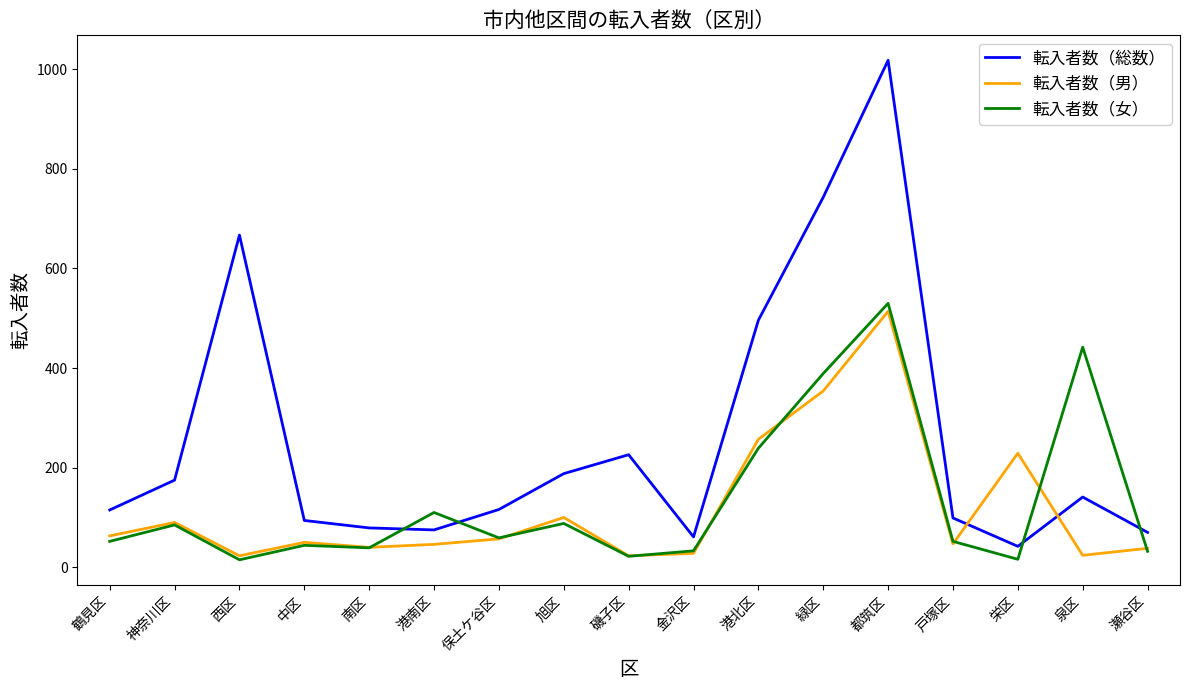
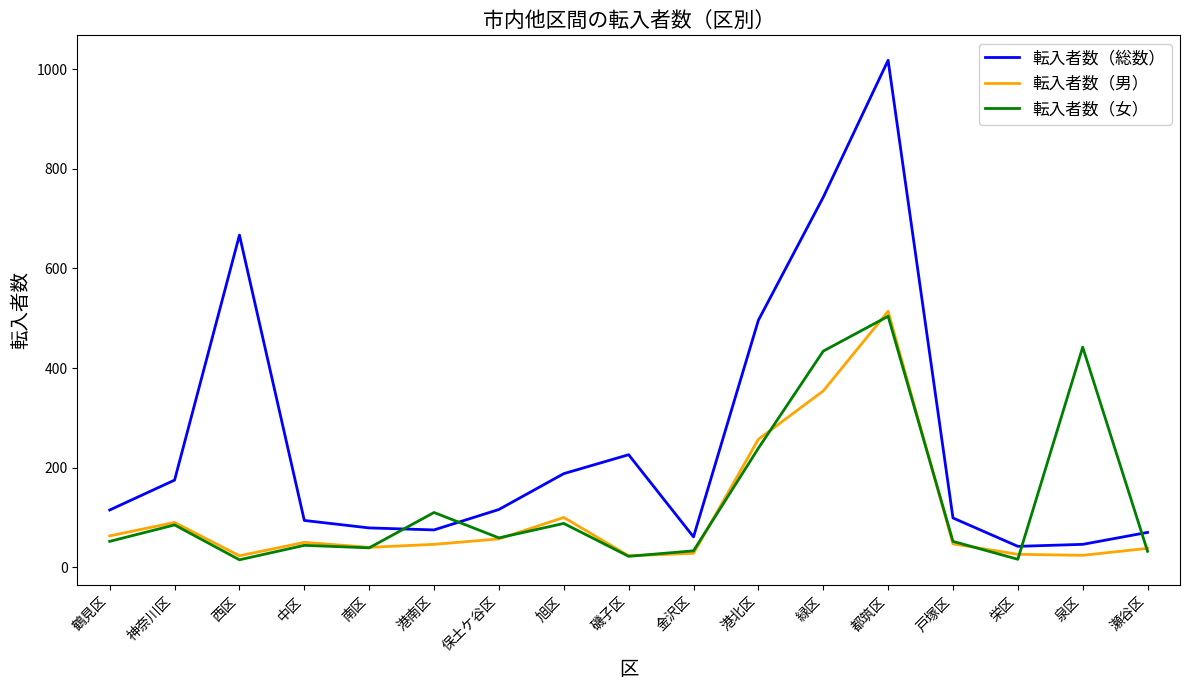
転入者数（女）, 緑区: 390 -> 430
転入者数（女）, 都筑区: 530 -> 500
転入者数（男）, 栄区: 230 -> 30
転入者数（総数）, 泉区: 140 -> 50
